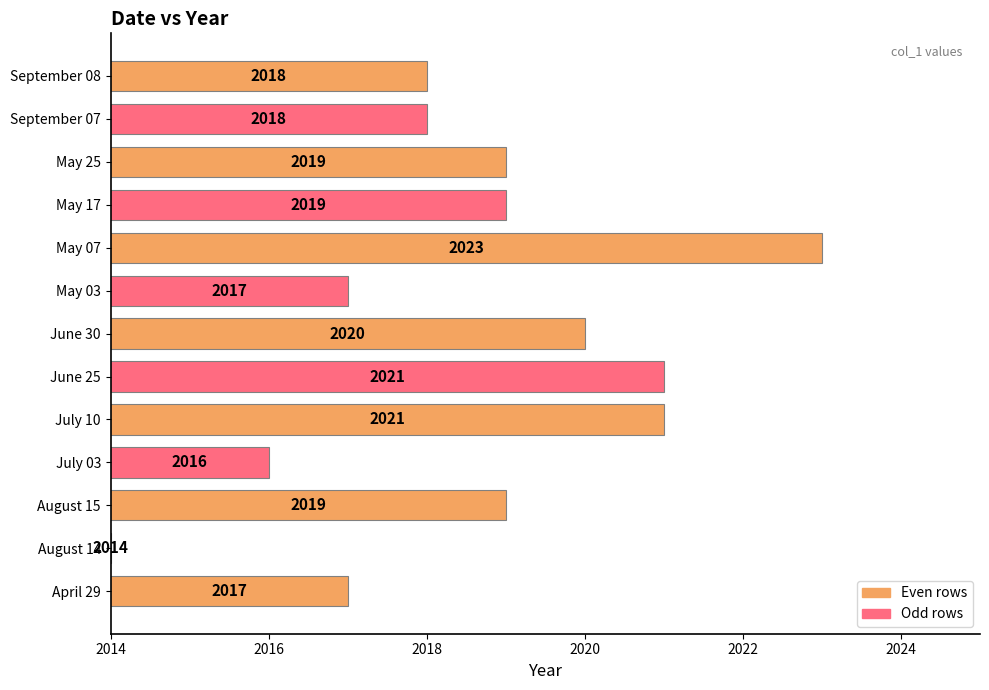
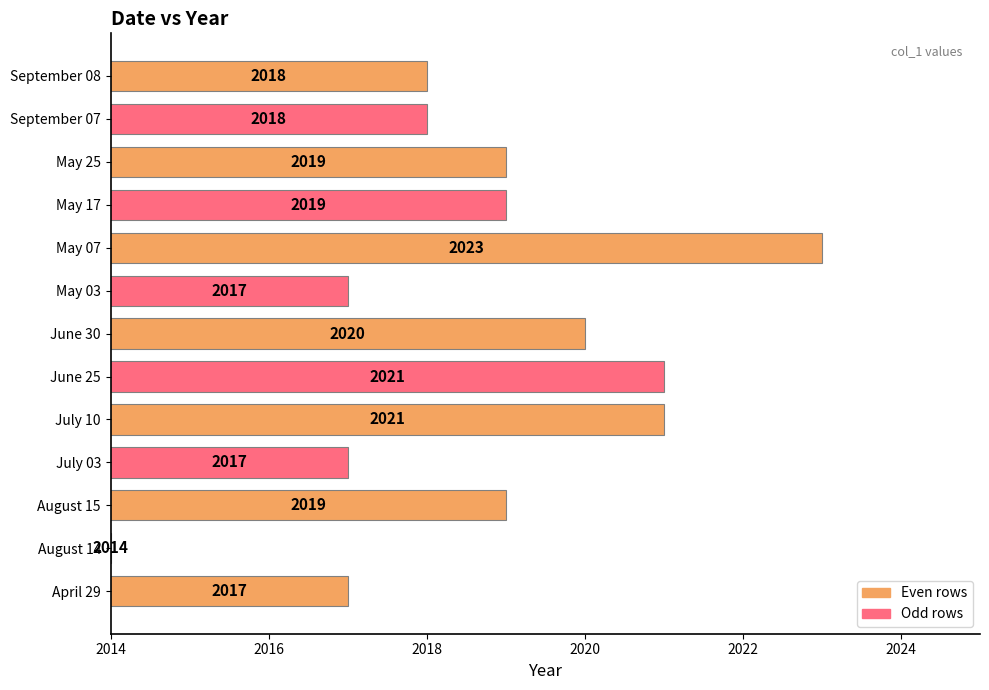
July 03: 2016 -> 2017
